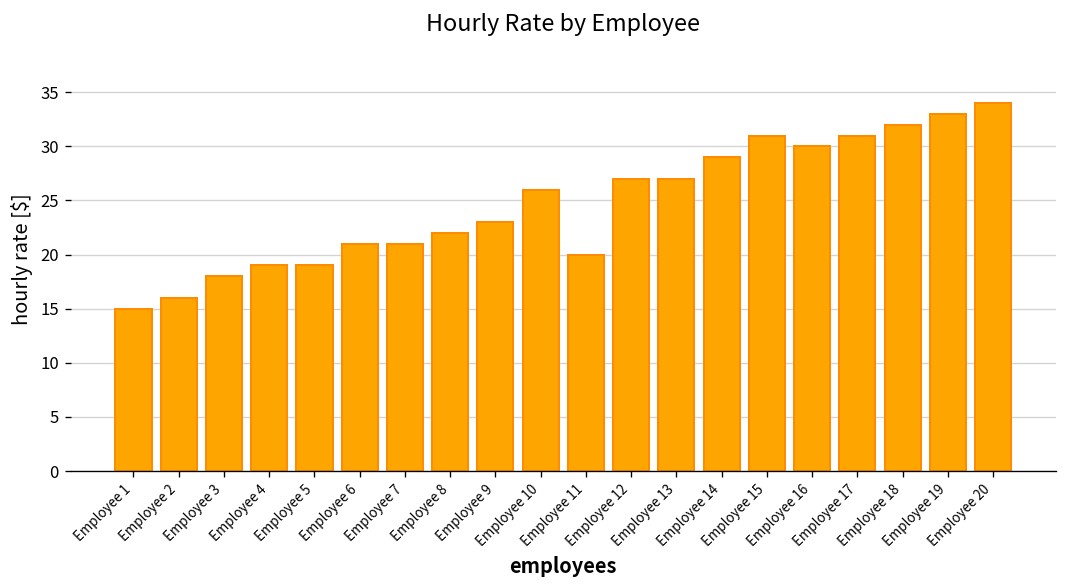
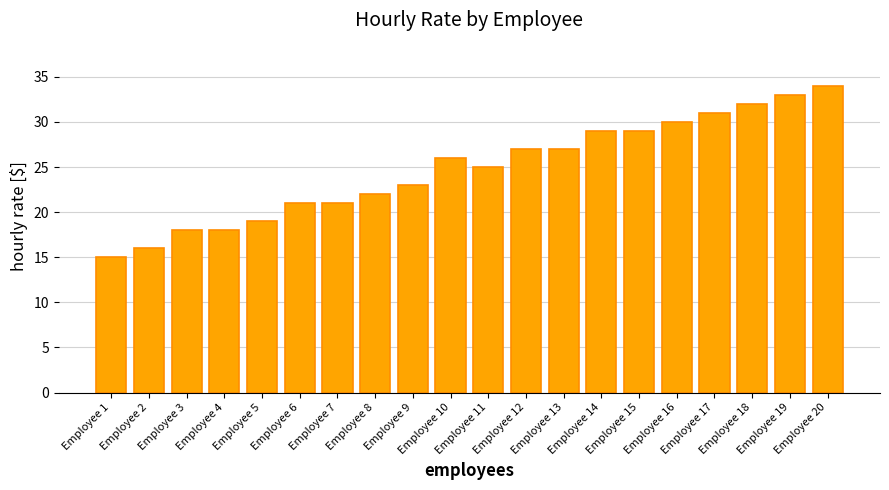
Employee 4: 19 -> 18
Employee 11: 20 -> 25
Employee 15: 31 -> 29
